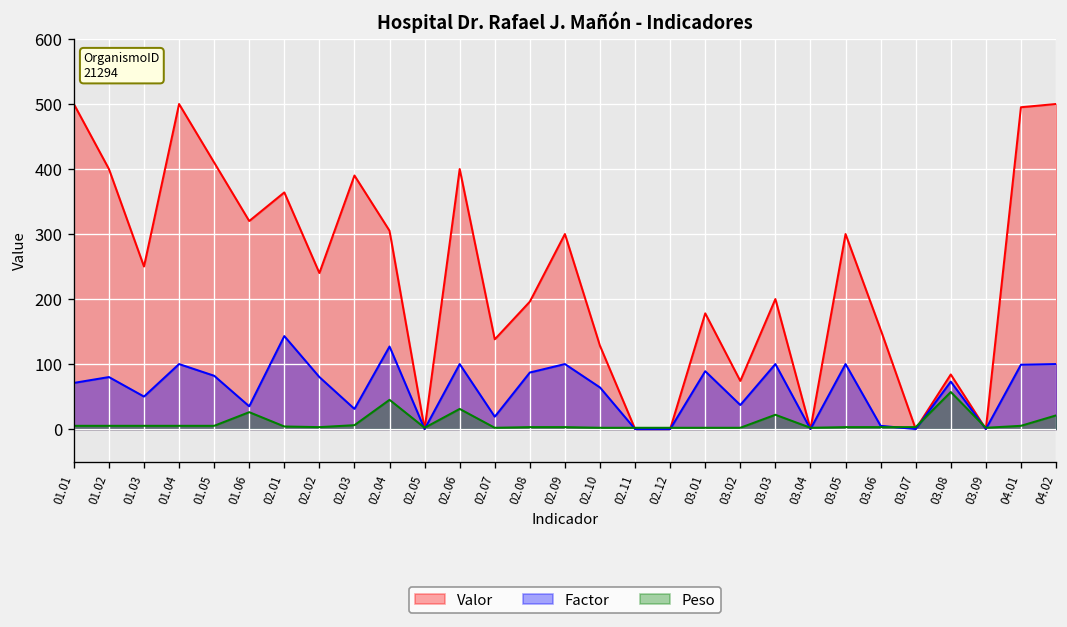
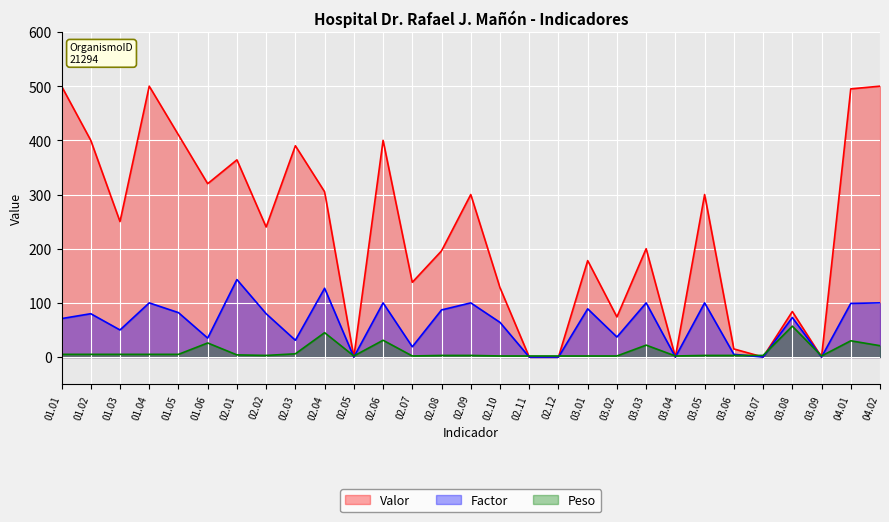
Valor, 03.06: 150 -> 20
Peso, 04.01: 10 -> 30
